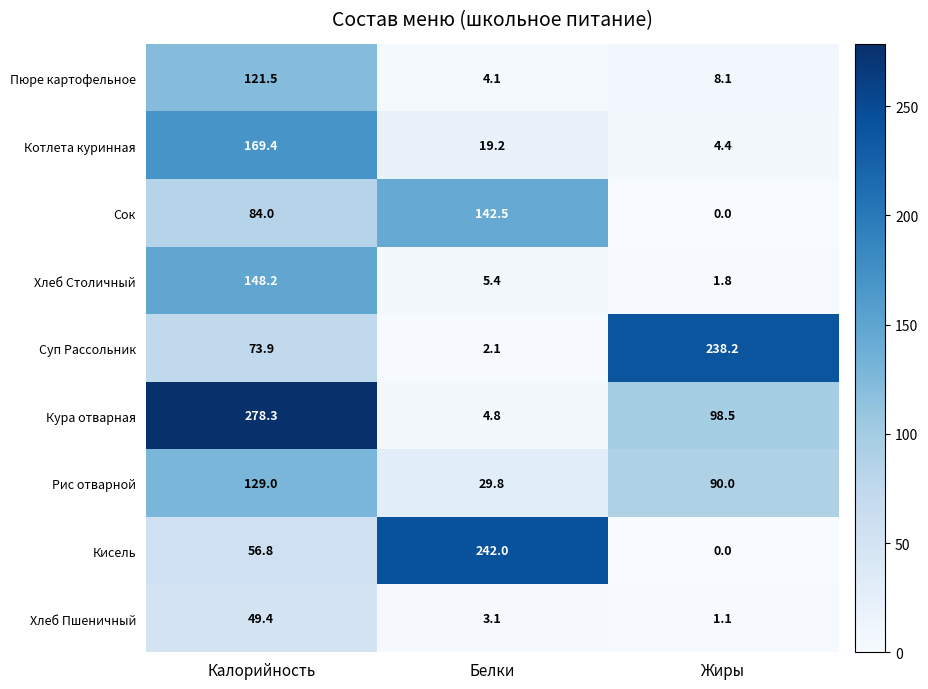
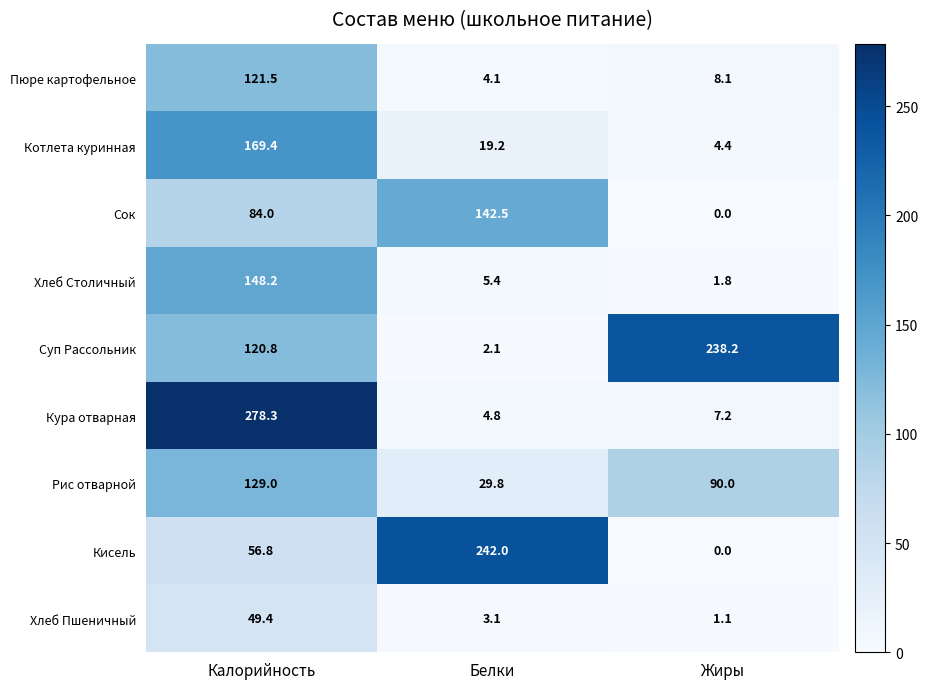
Суп Рассольник, Калорийность: 73.9 -> 120.8
Кура отварная, Жиры: 98.5 -> 7.2
